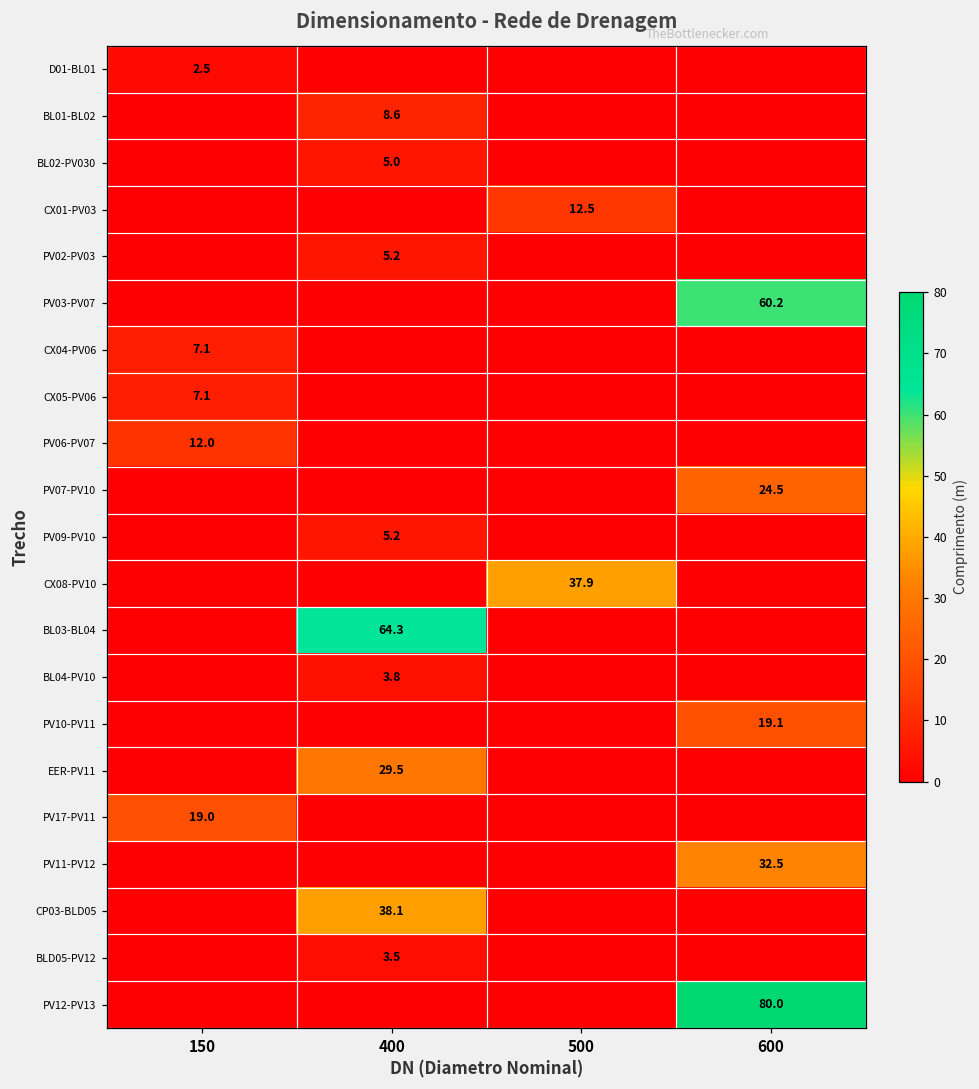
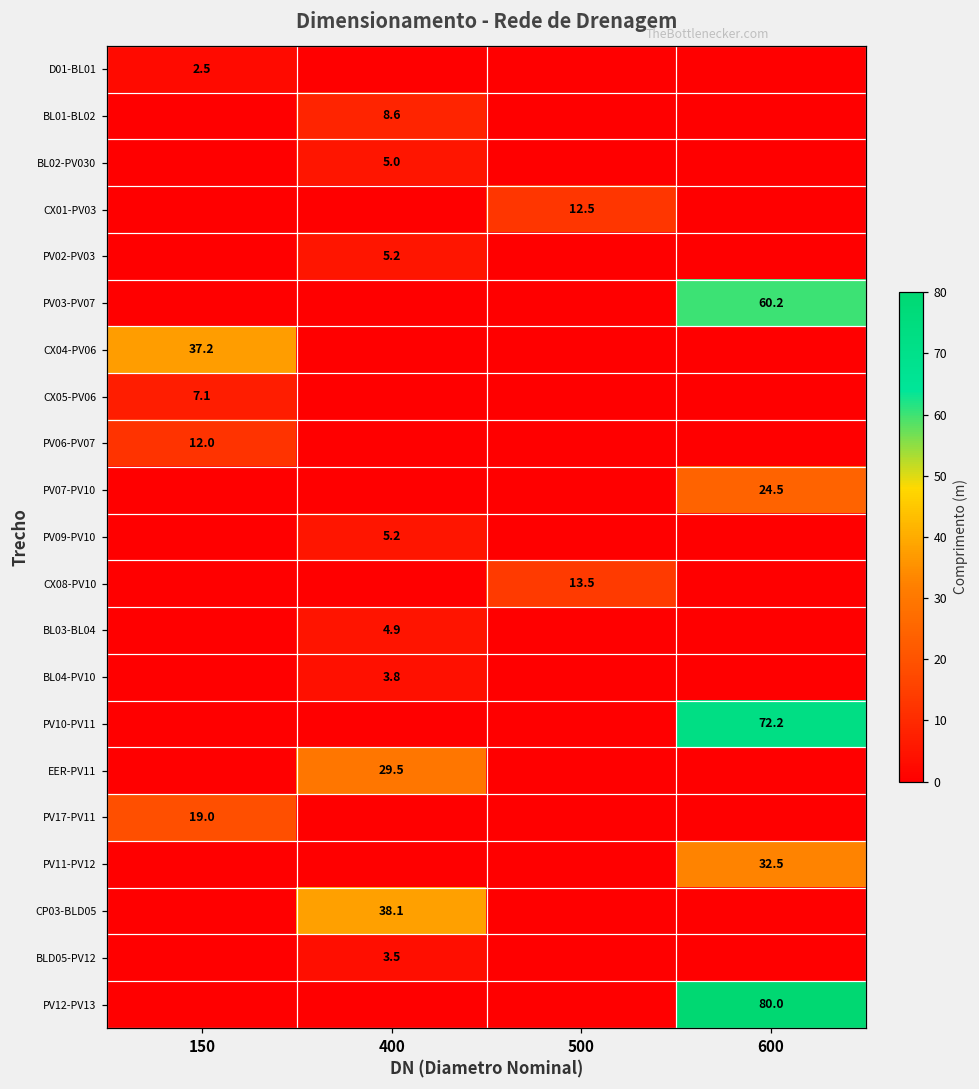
CX04-PV06, 150: 7.1 -> 37.2
CX08-PV10, 500: 37.9 -> 13.5
BL03-BL04, 400: 64.3 -> 4.9
PV10-PV11, 600: 19.1 -> 72.2
